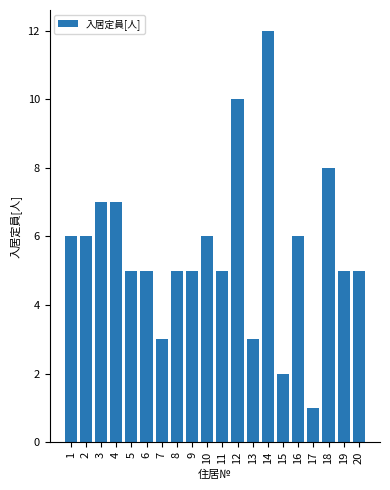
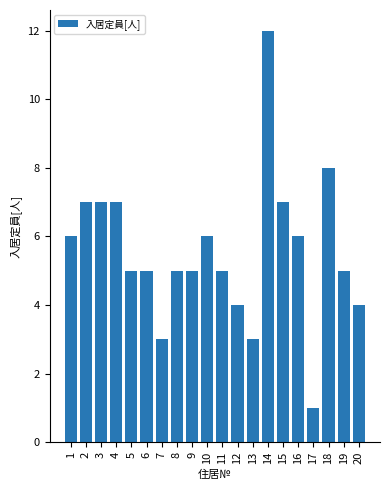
2: 6 -> 7
12: 10 -> 4
15: 2 -> 7
20: 5 -> 4
